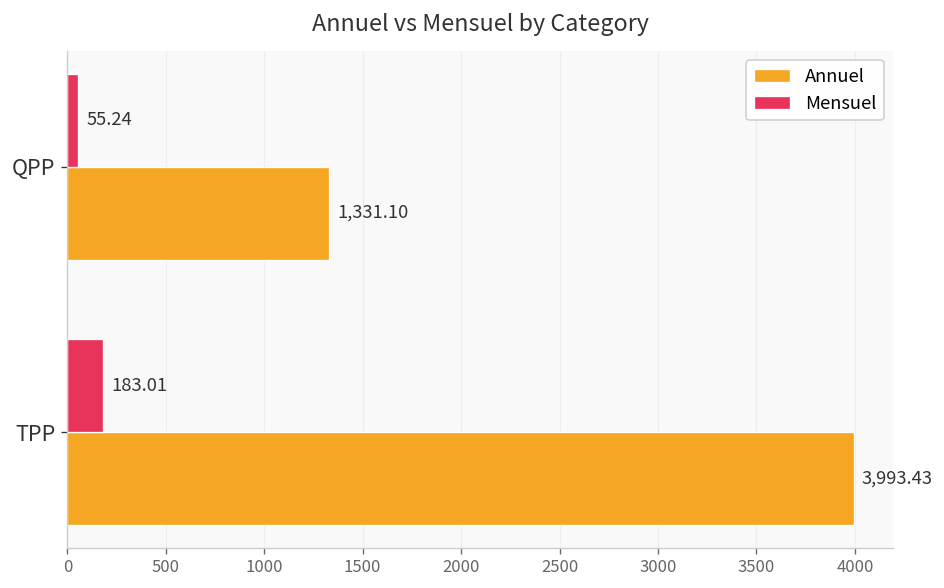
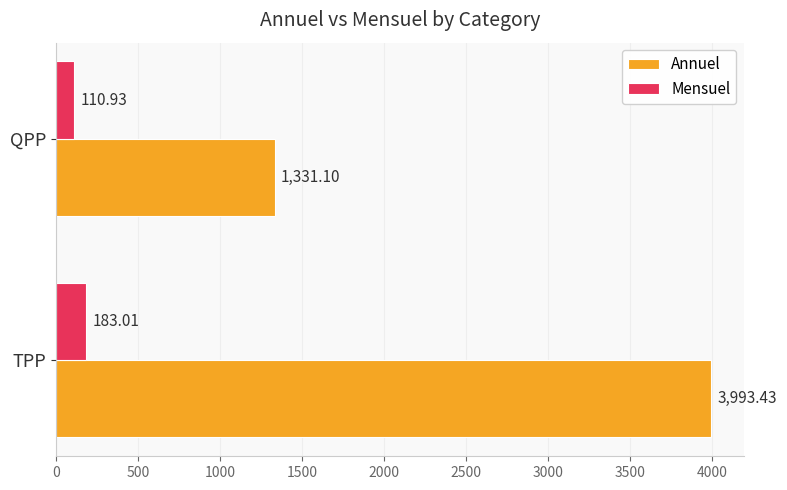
Mensuel, QPP: 55.24 -> 110.93
